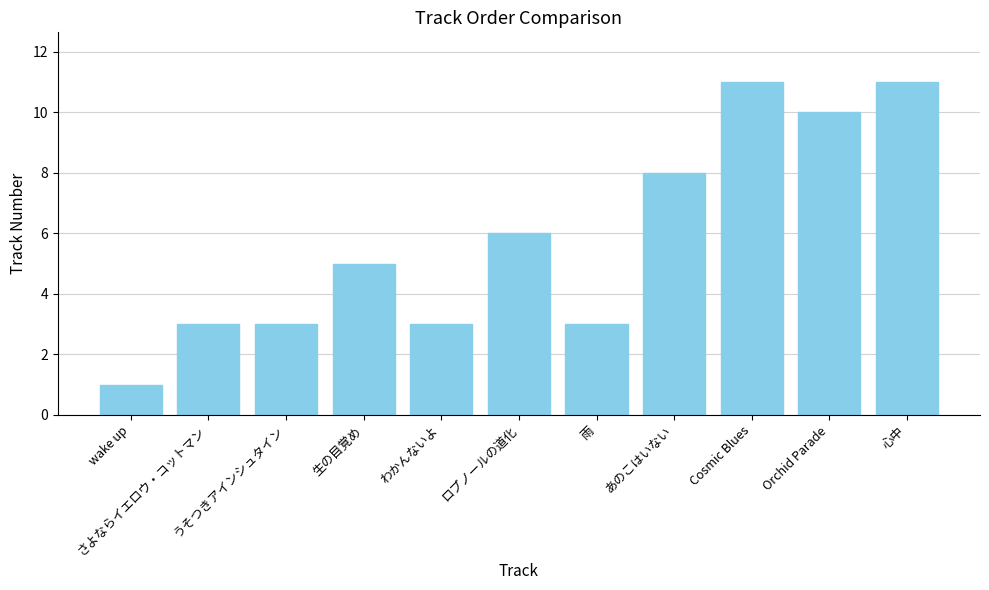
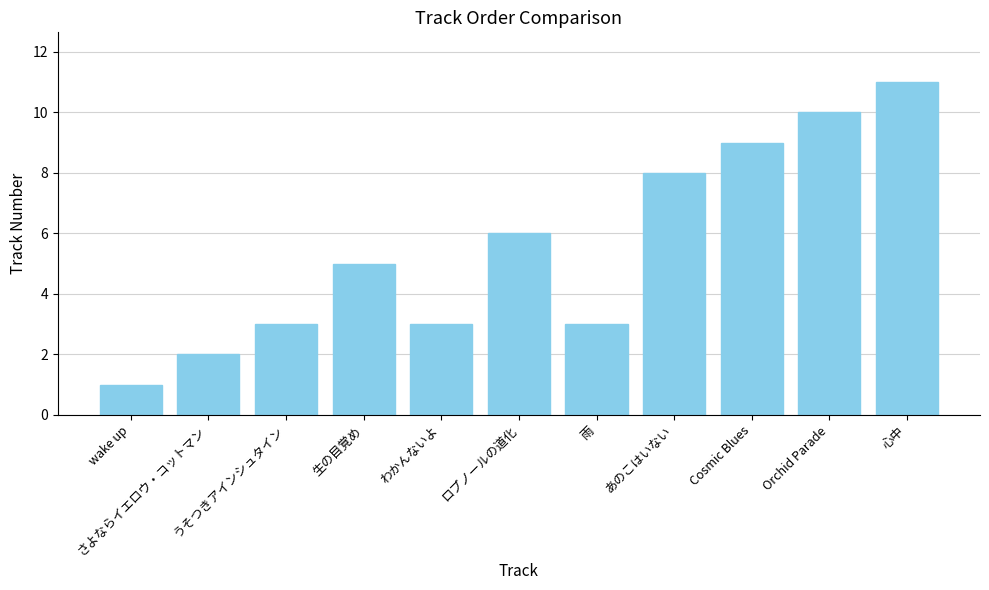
さよならイエロウ・コットマン: 3 -> 2
Cosmic Blues: 11 -> 9
